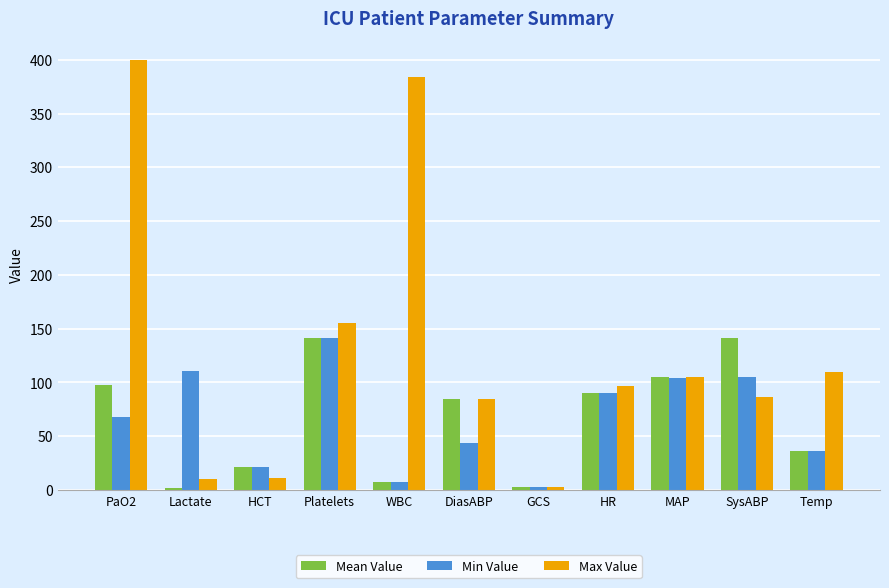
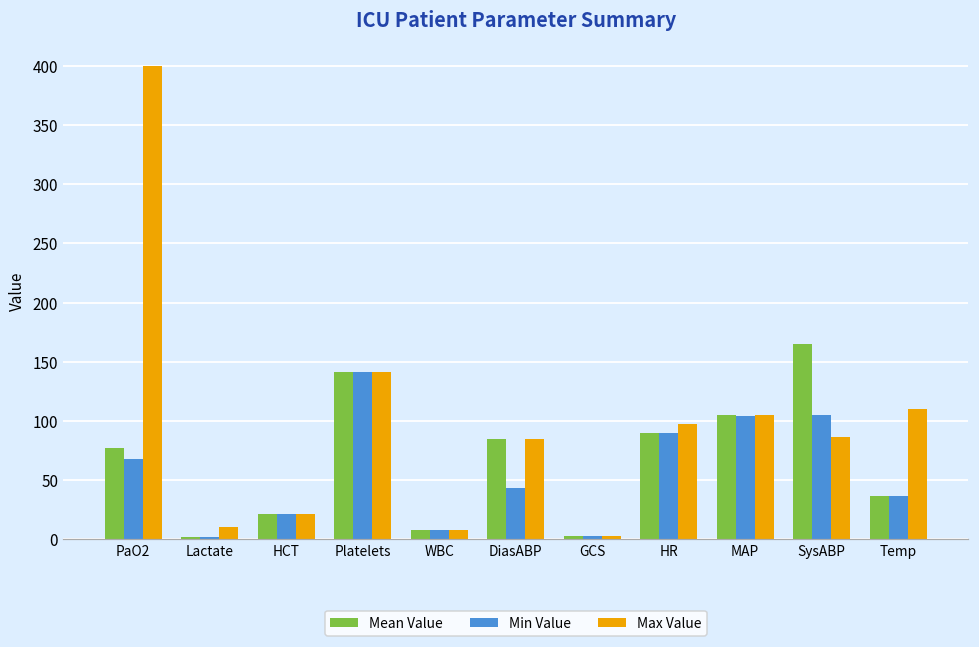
Mean Value, PaO2: 97 -> 77
Min Value, Lactate: 111 -> 2
Max Value, HCT: 11 -> 22
Max Value, Platelets: 155 -> 141
Max Value, WBC: 384 -> 7
Mean Value, SysABP: 141 -> 165
